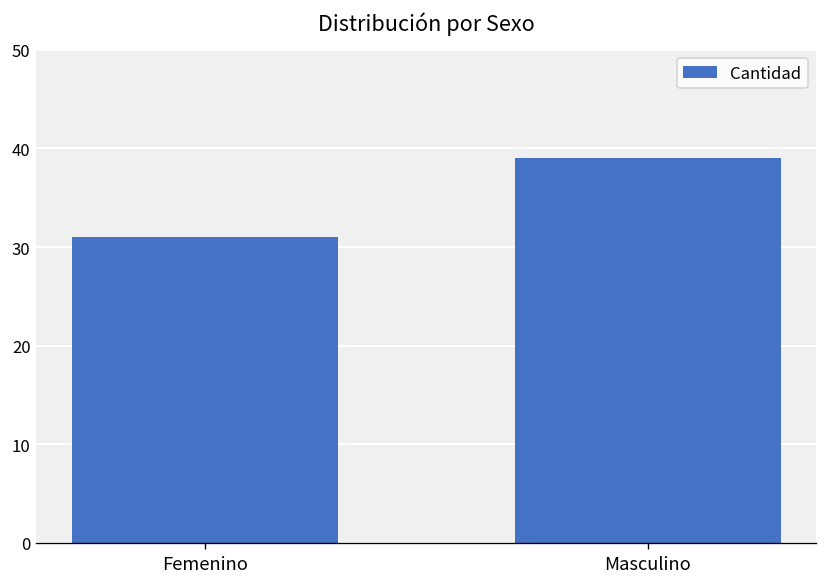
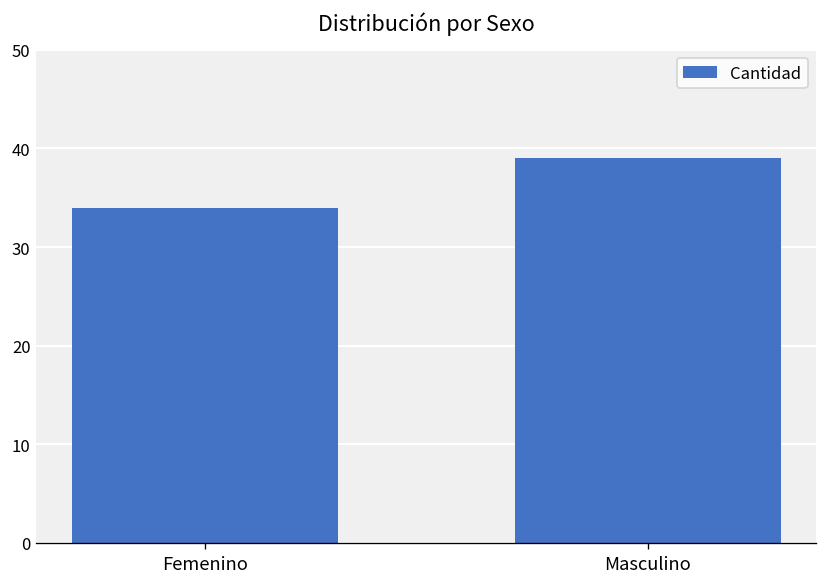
Femenino: 31 -> 34
